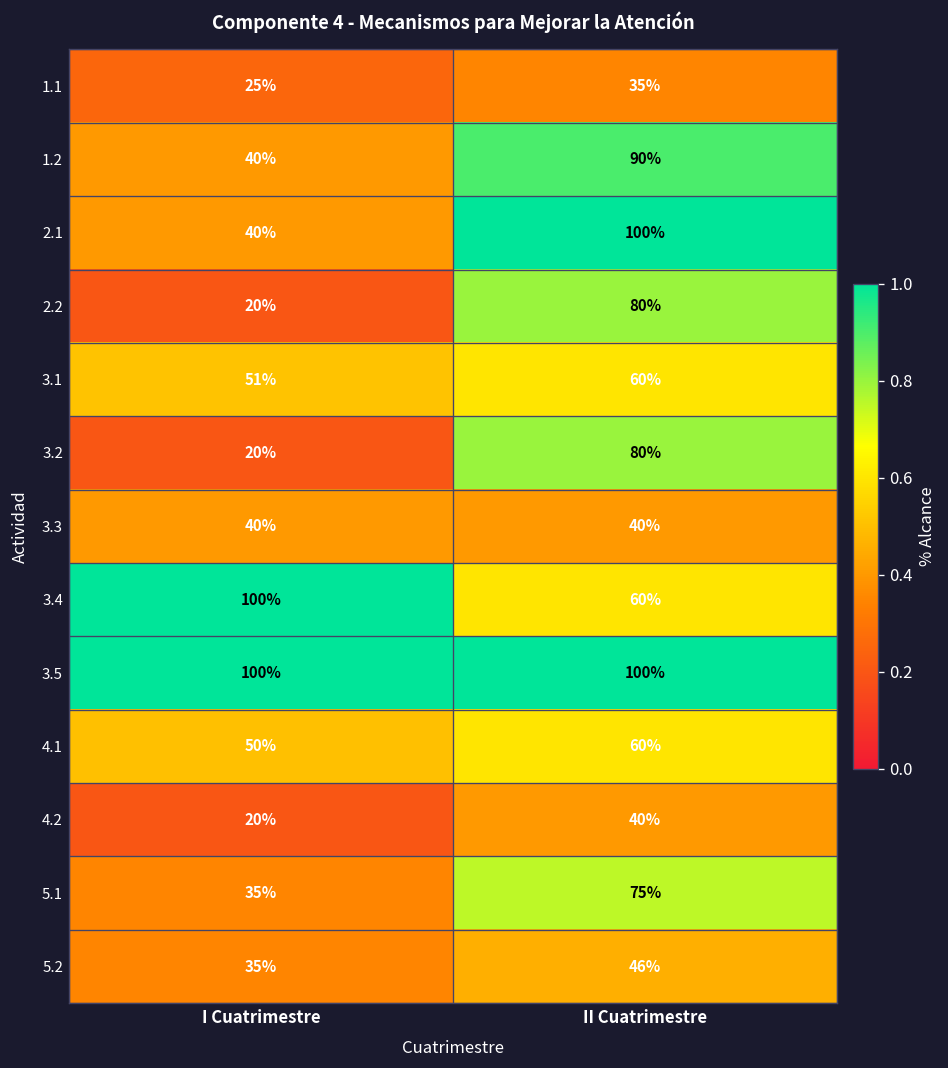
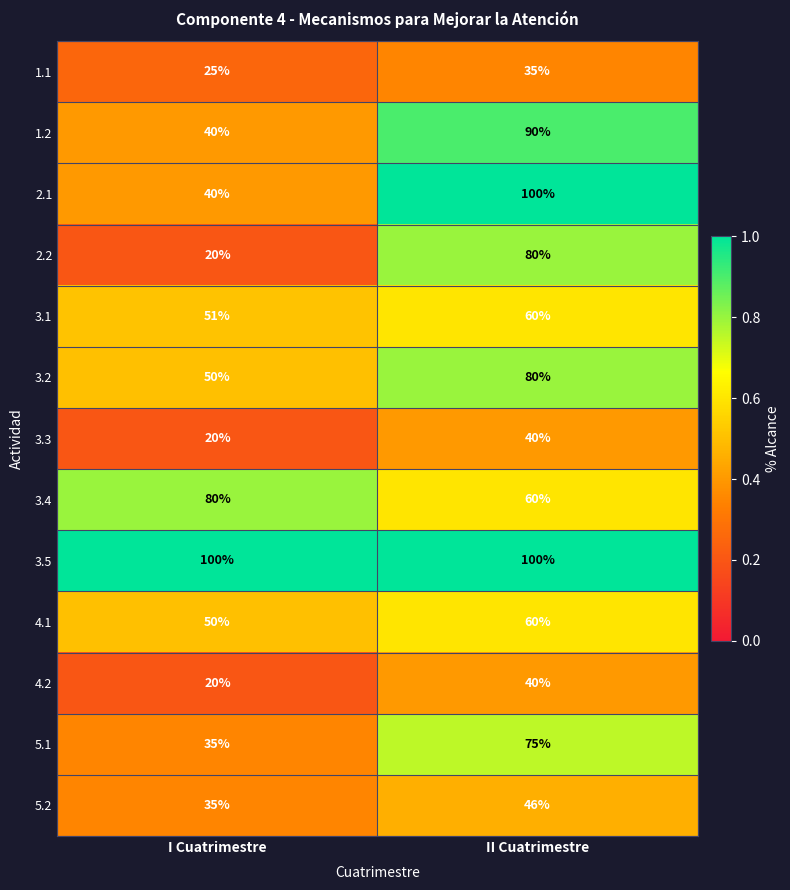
3.2, I Cuatrimestre: 20% -> 50%
3.3, I Cuatrimestre: 40% -> 20%
3.4, I Cuatrimestre: 100% -> 80%
